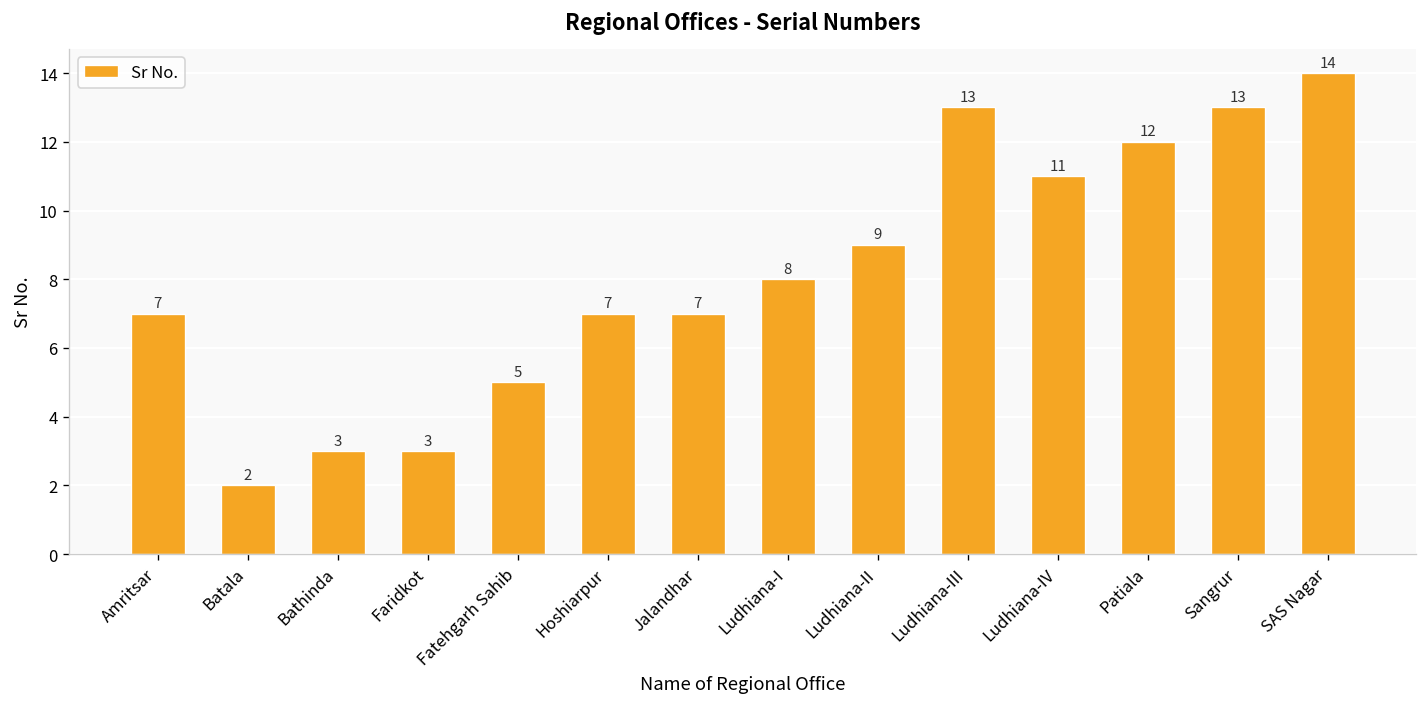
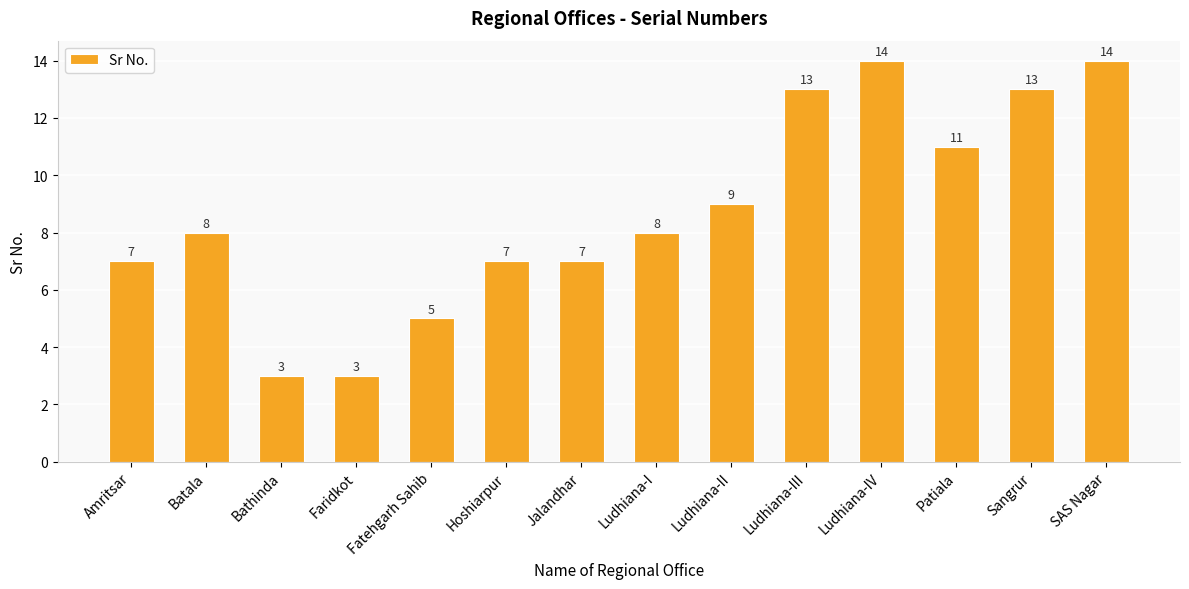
Batala: 2 -> 8
Ludhiana-IV: 11 -> 14
Patiala: 12 -> 11
